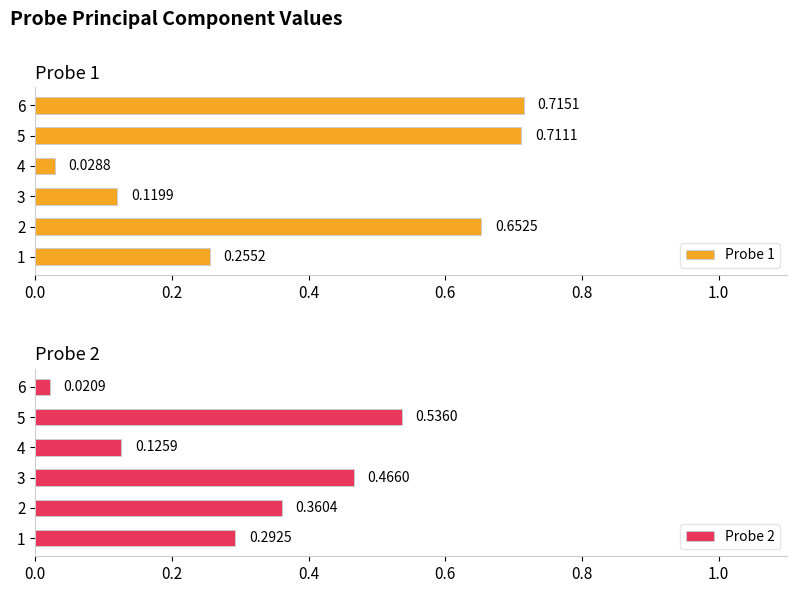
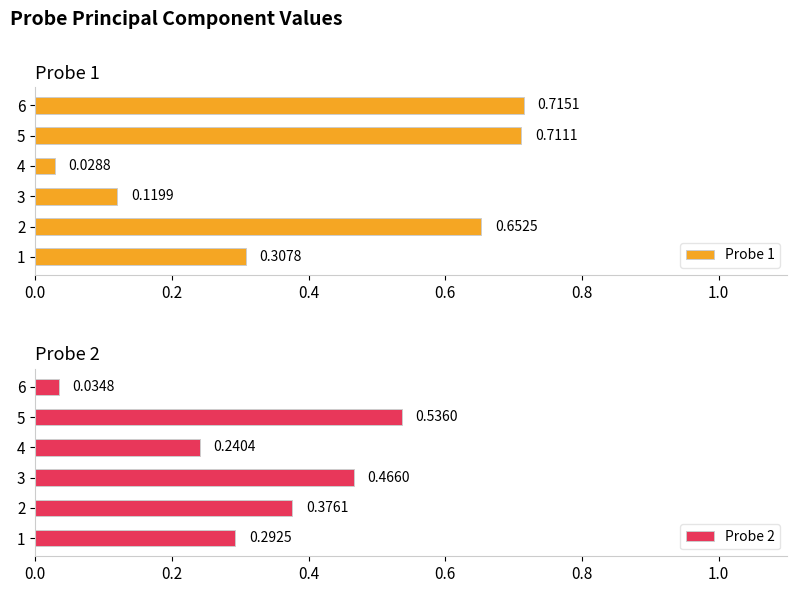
Probe 1, 1: 0.2552 -> 0.3078
Probe 2, 6: 0.0209 -> 0.0348
Probe 2, 4: 0.1259 -> 0.2404
Probe 2, 2: 0.3604 -> 0.3761
